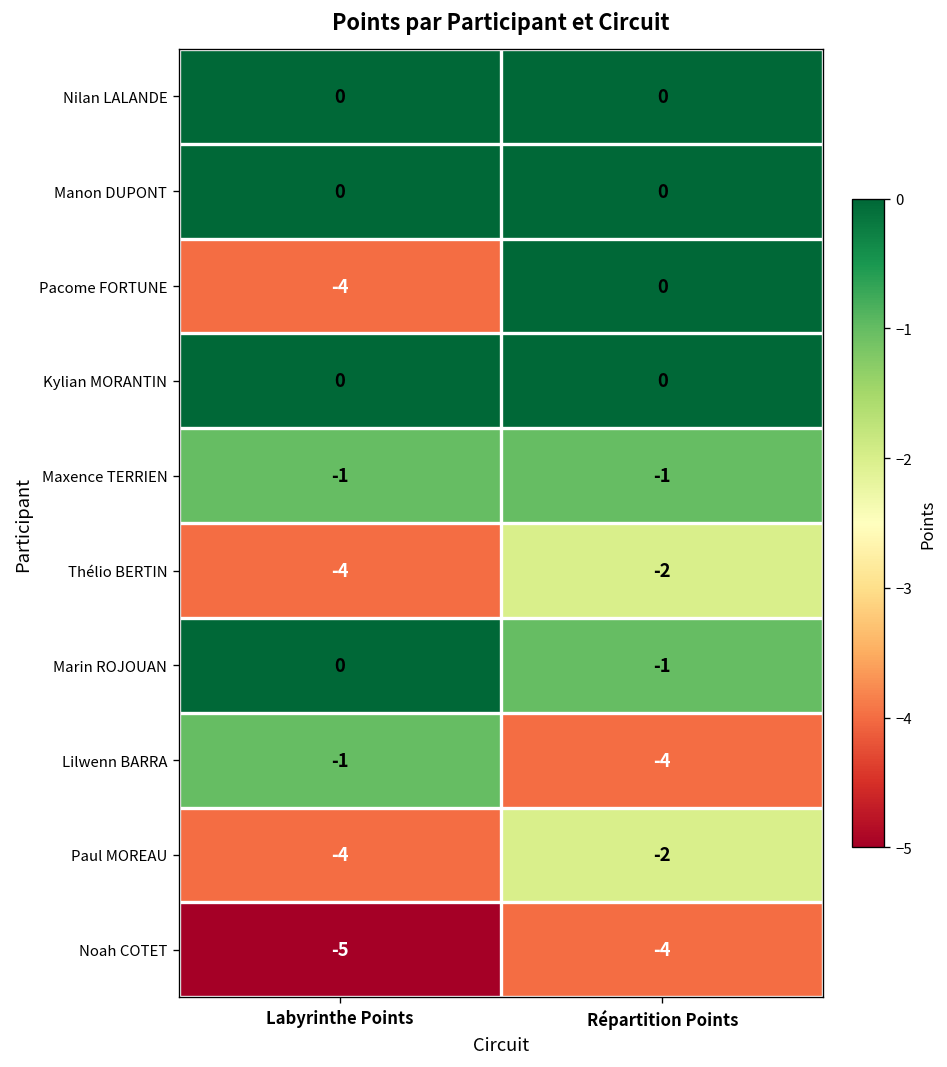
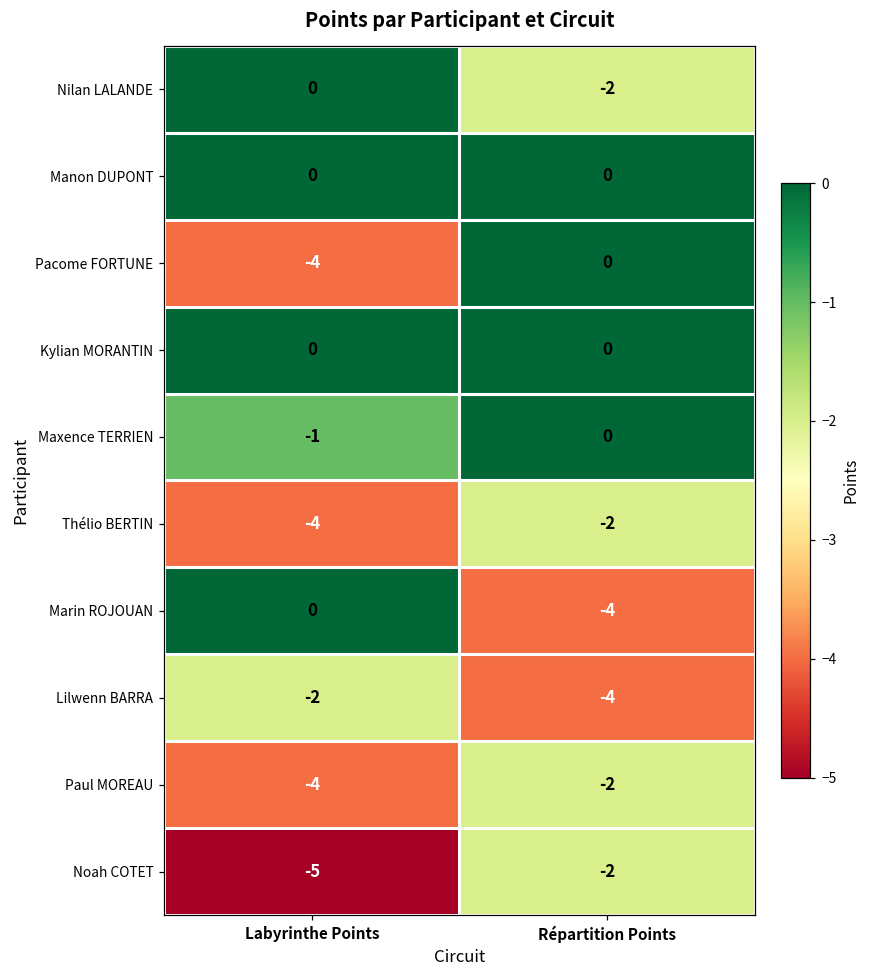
Nilan LALANDE, Répartition Points: 0 -> -2
Maxence TERRIEN, Répartition Points: -1 -> 0
Marin ROJOUAN, Répartition Points: -1 -> -4
Lilwenn BARRA, Labyrinthe Points: -1 -> -2
Noah COTET, Répartition Points: -4 -> -2
